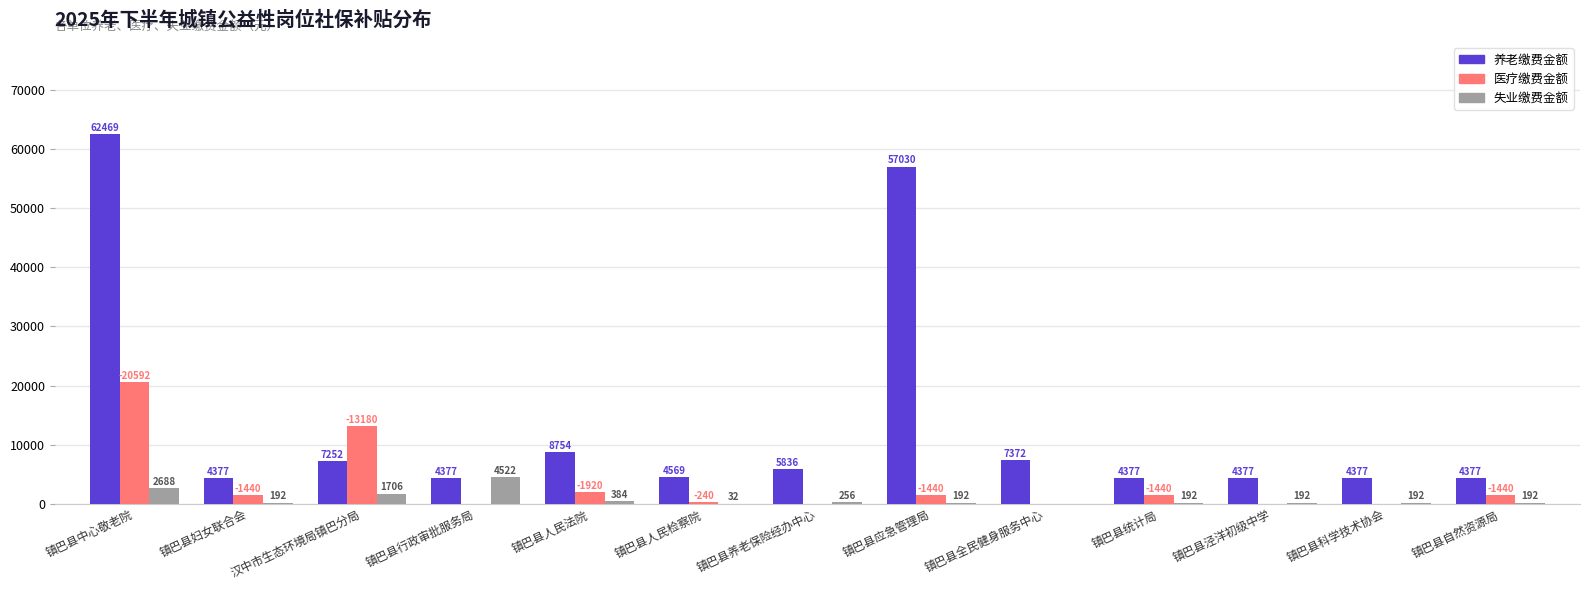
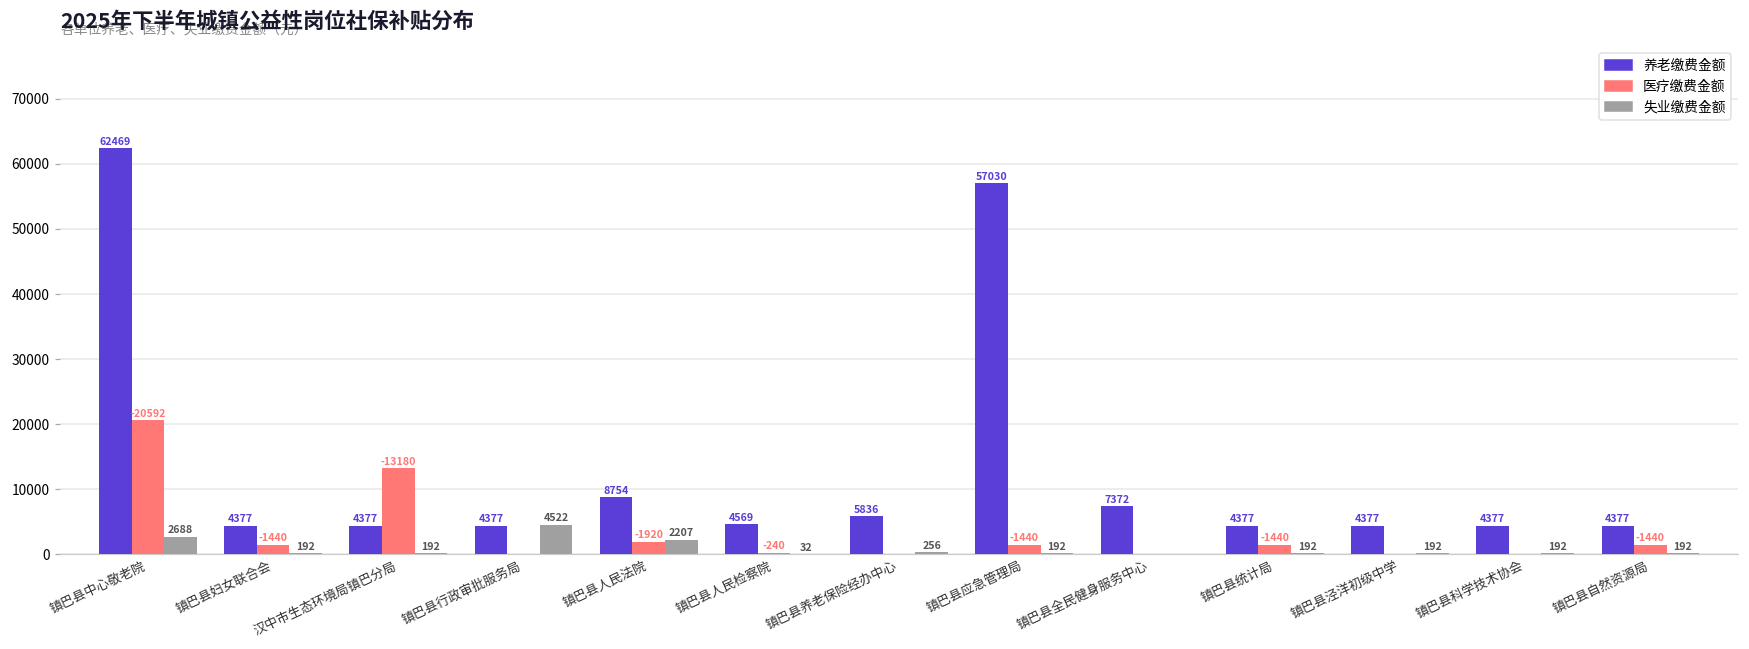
养老缴费金额, 汉中市生态环境局镇巴分局: 7252 -> 4377
失业缴费金额, 汉中市生态环境局镇巴分局: 1706 -> 192
失业缴费金额, 镇巴县人民法院: 384 -> 2207
